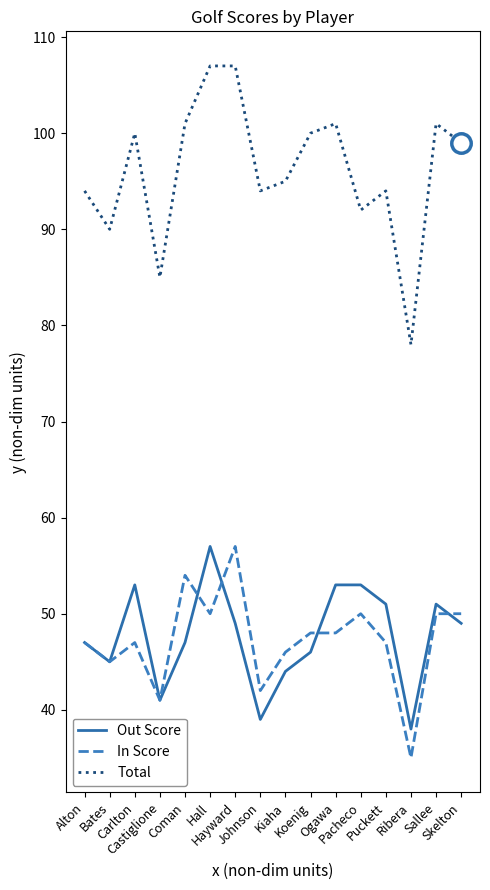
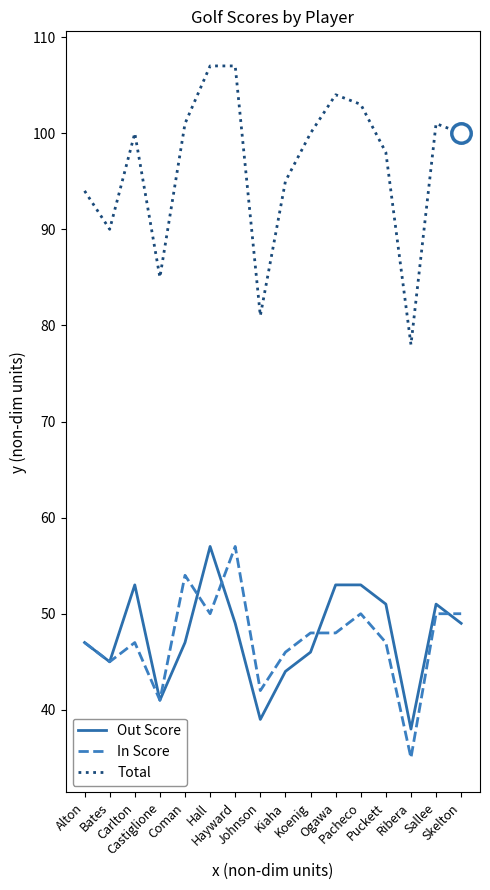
Total, Johnson: 94 -> 81
Total, Ogawa: 101 -> 104
Total, Pacheco: 92 -> 103
Total, Puckett: 94 -> 98
Total, Skelton: 99 -> 100
